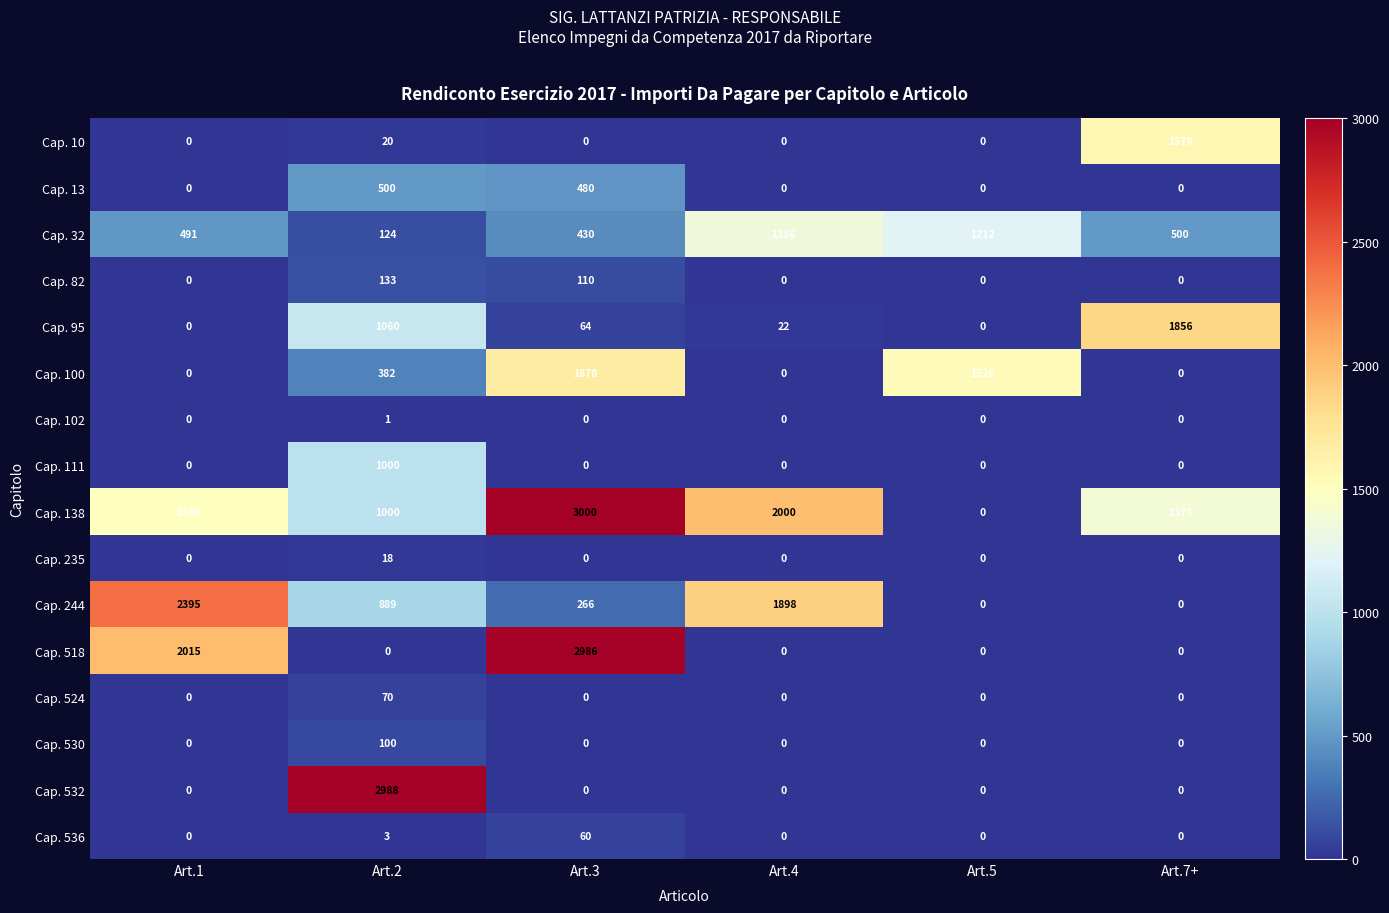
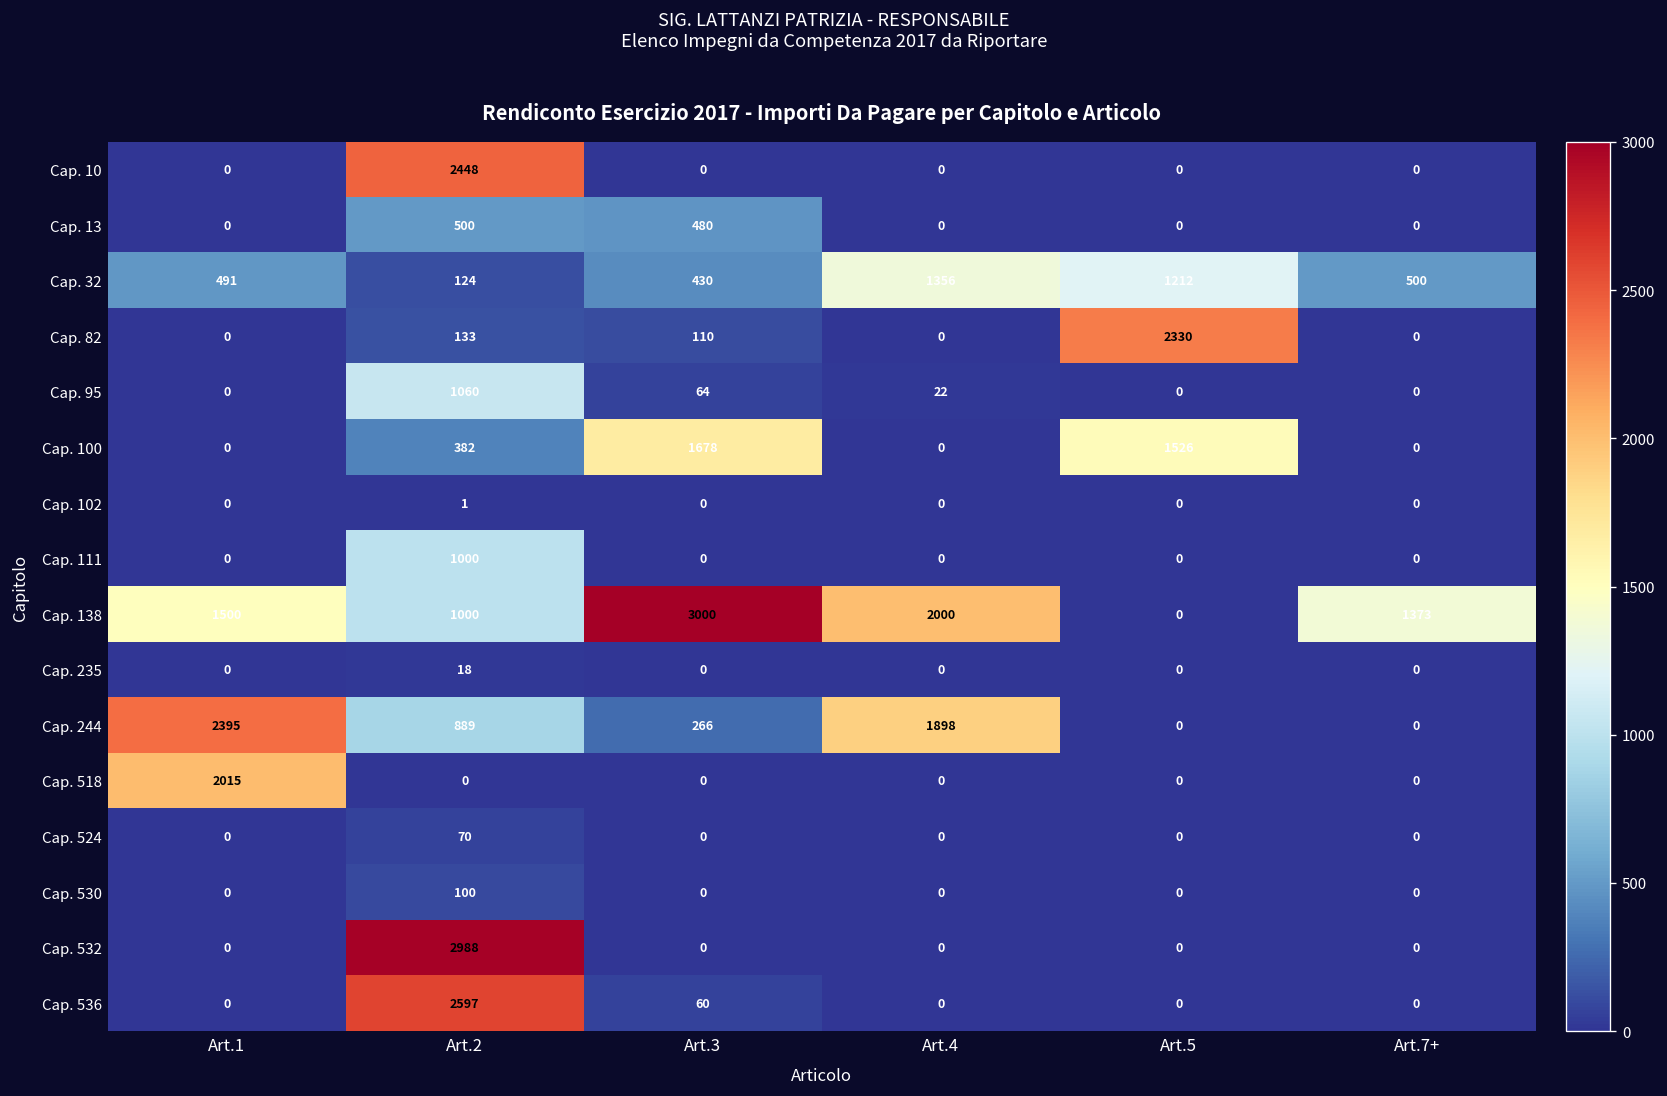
Cap. 10, Art.2: 20 -> 2448
Cap. 10, Art.7+: 1578 -> 0
Cap. 82, Art.5: 0 -> 2330
Cap. 95, Art.7+: 1856 -> 0
Cap. 518, Art.3: 2986 -> 0
Cap. 536, Art.2: 3 -> 2597
